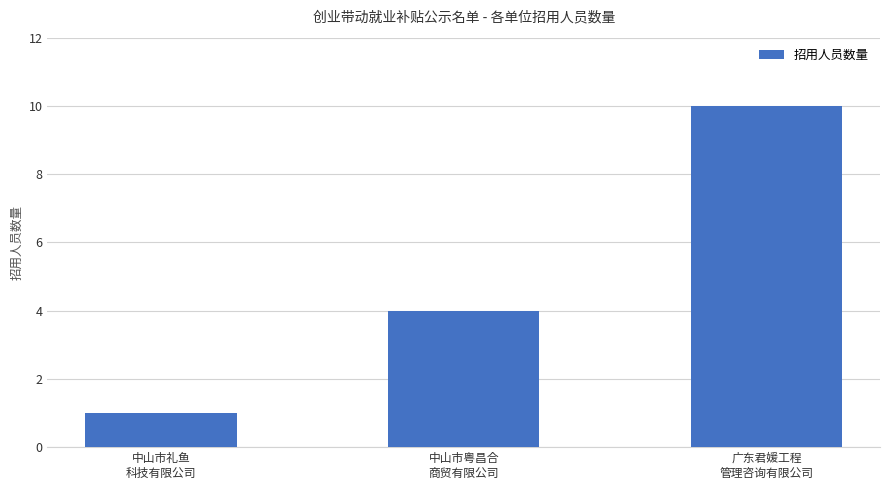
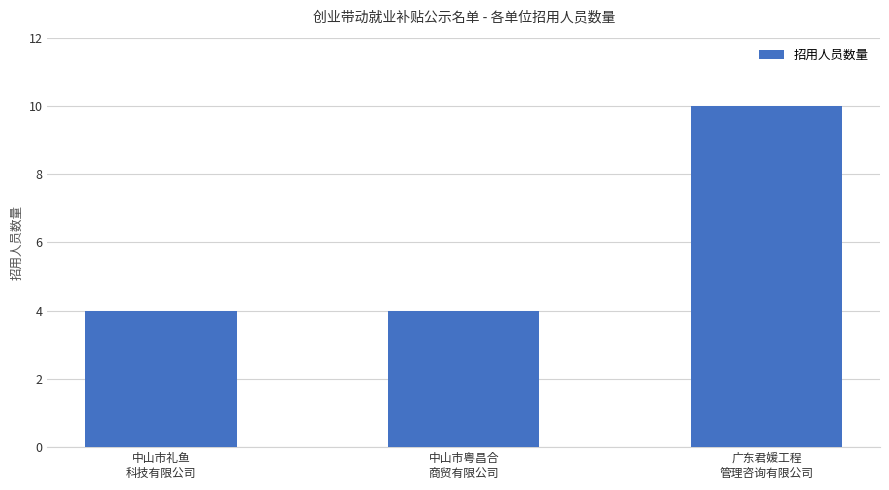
中山市礼鱼 科技有限公司: 1 -> 4
